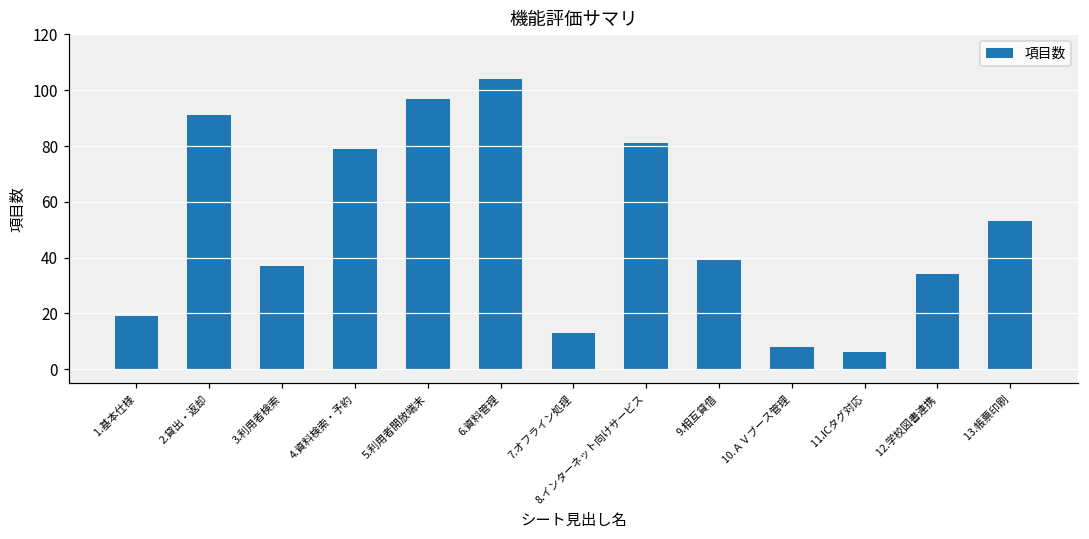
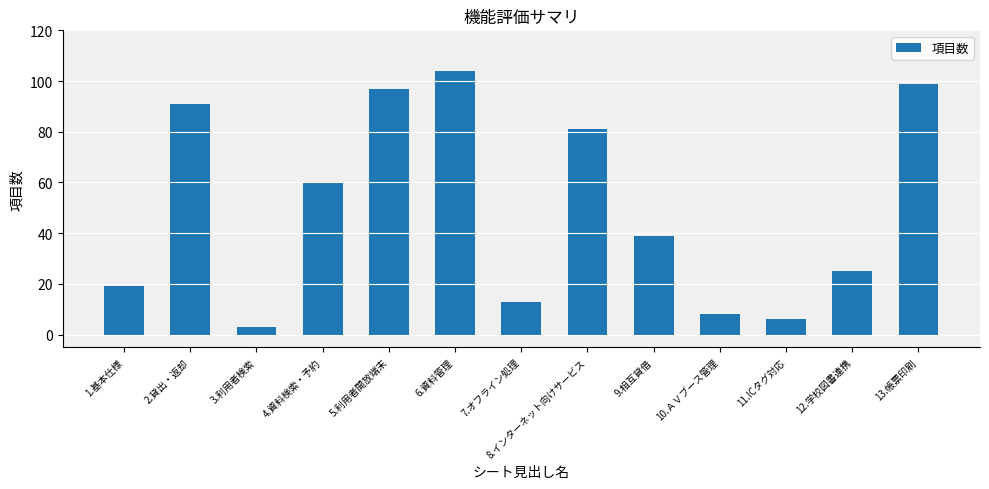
3.利用者検索: 37 -> 3
4.資料検索・予約: 79 -> 60
12.学校図書連携: 34 -> 25
13.帳票印刷: 53 -> 99
